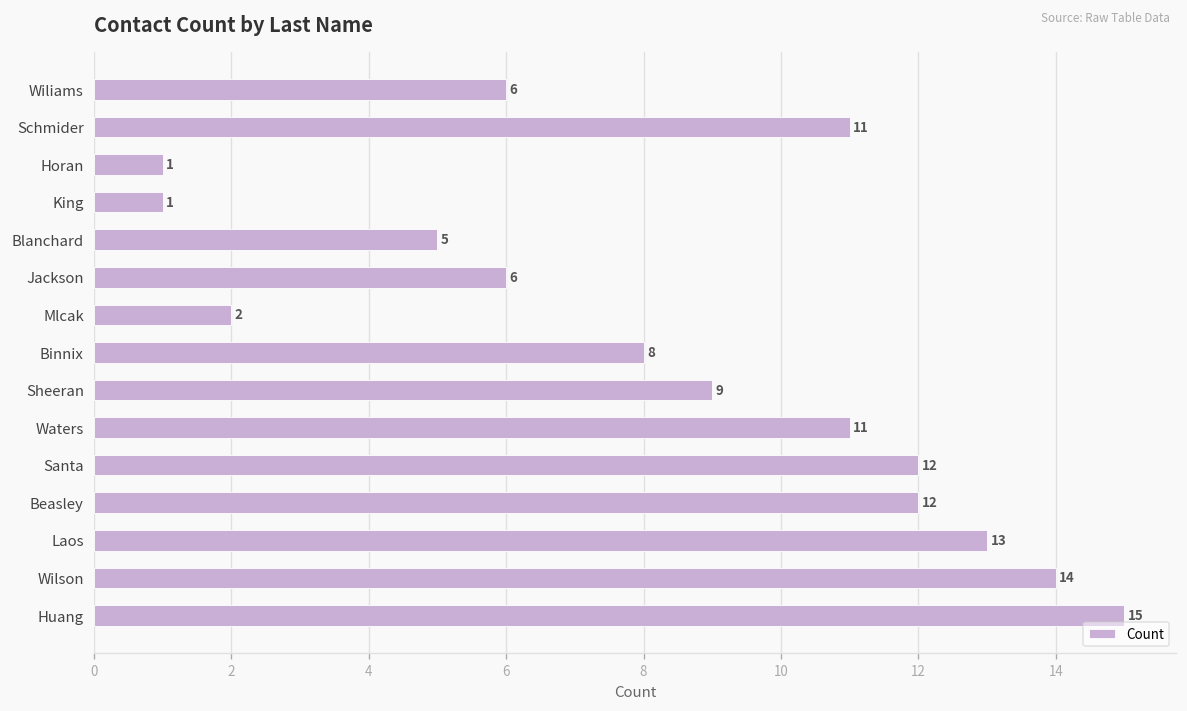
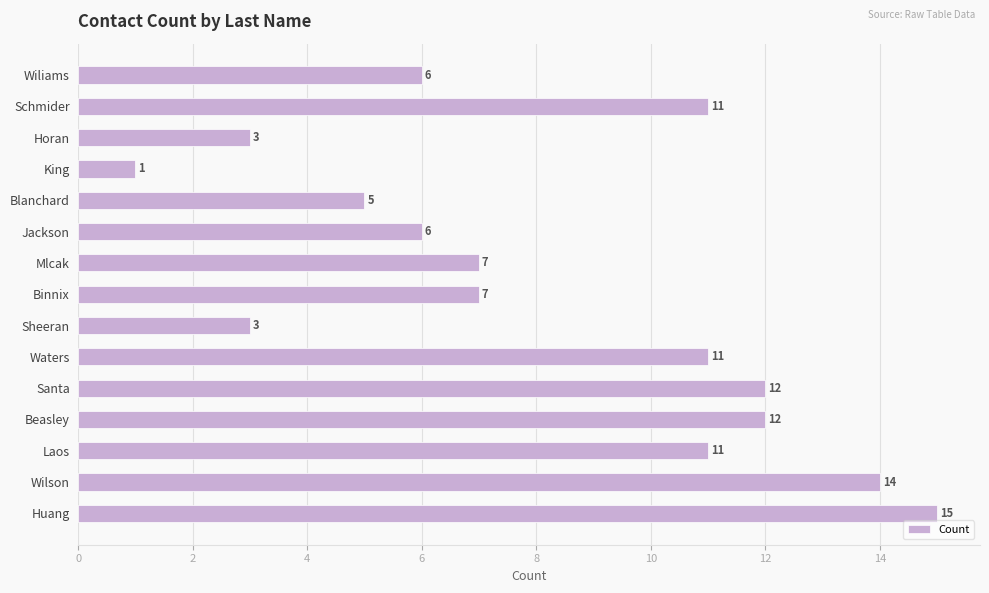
Horan: 1 -> 3
Mlcak: 2 -> 7
Binnix: 8 -> 7
Sheeran: 9 -> 3
Laos: 13 -> 11
